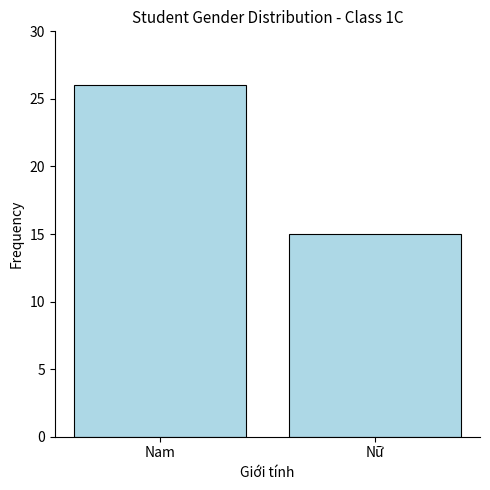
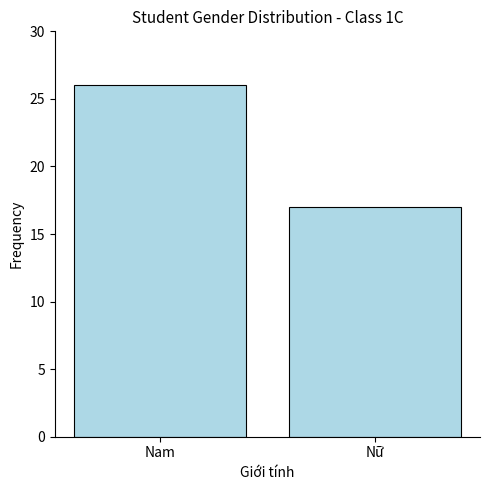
Nữ: 15 -> 17
